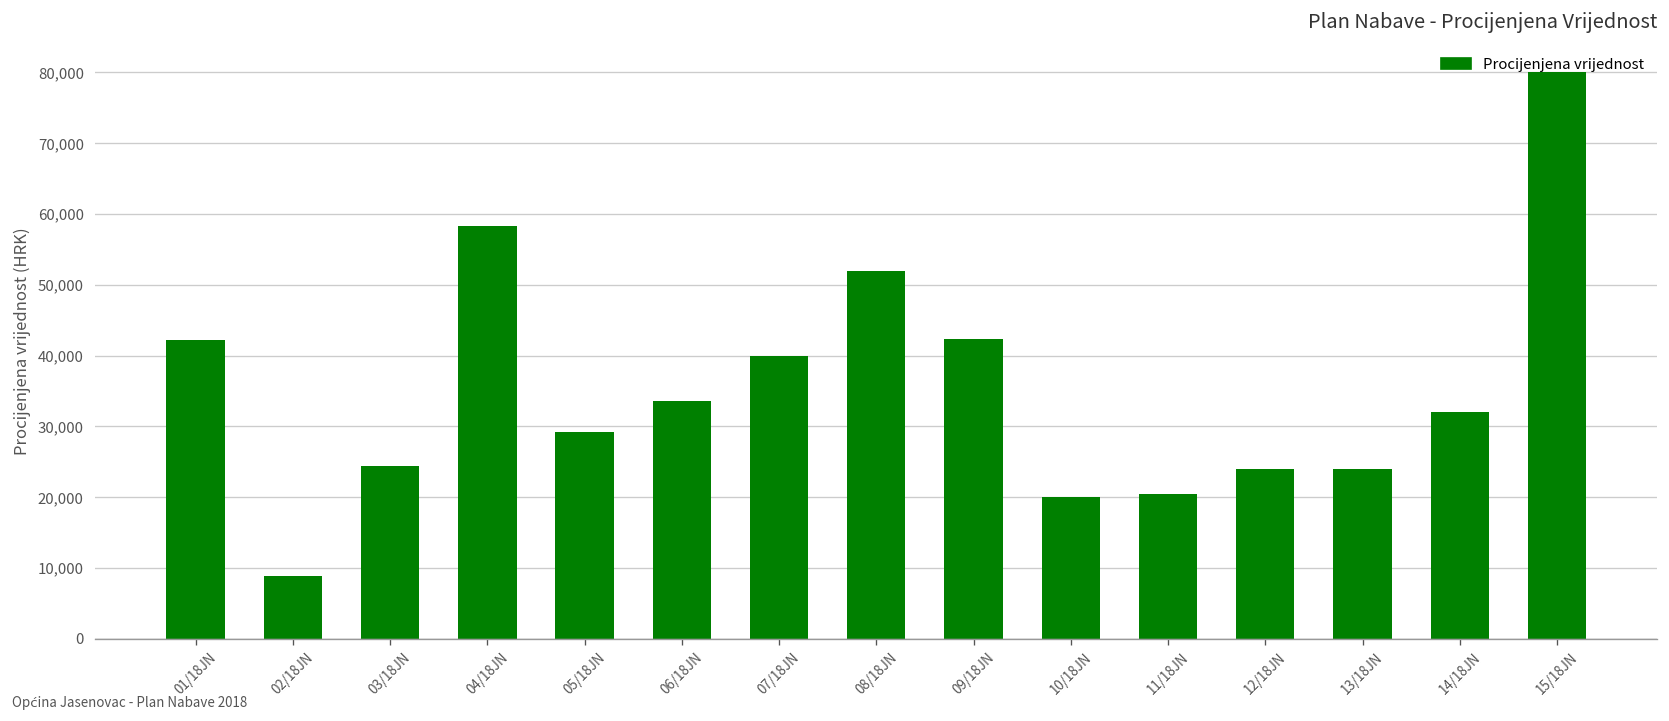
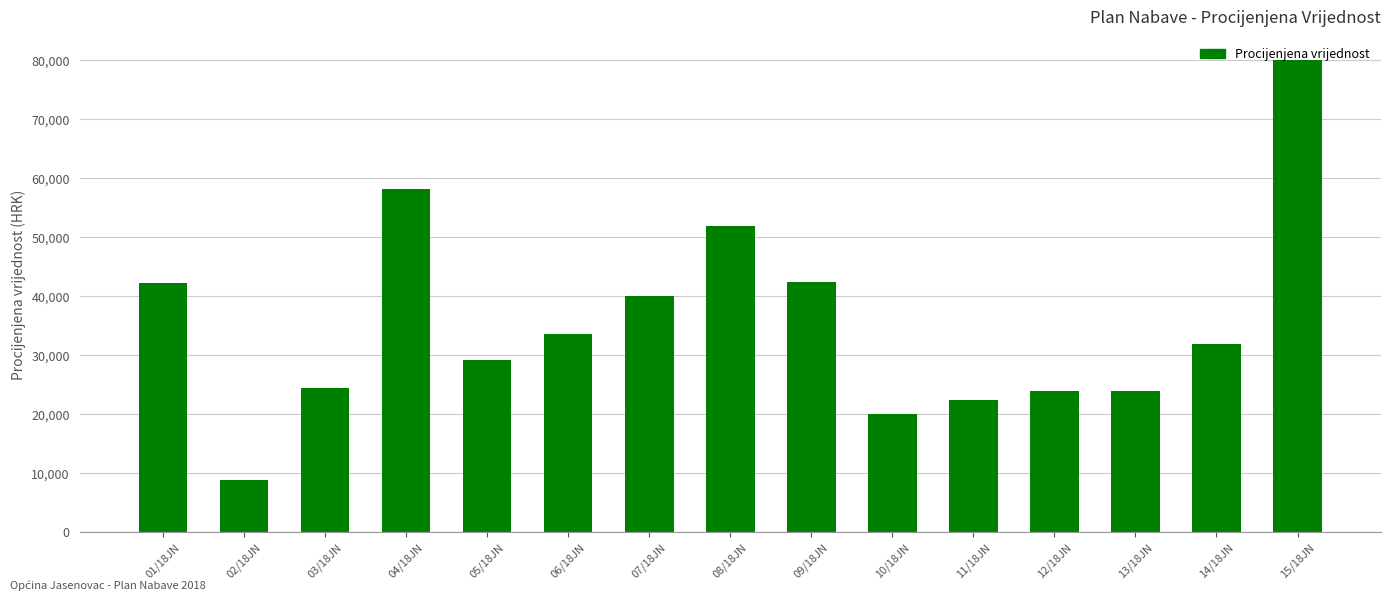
11/18JN: 20,000 -> 23,000
